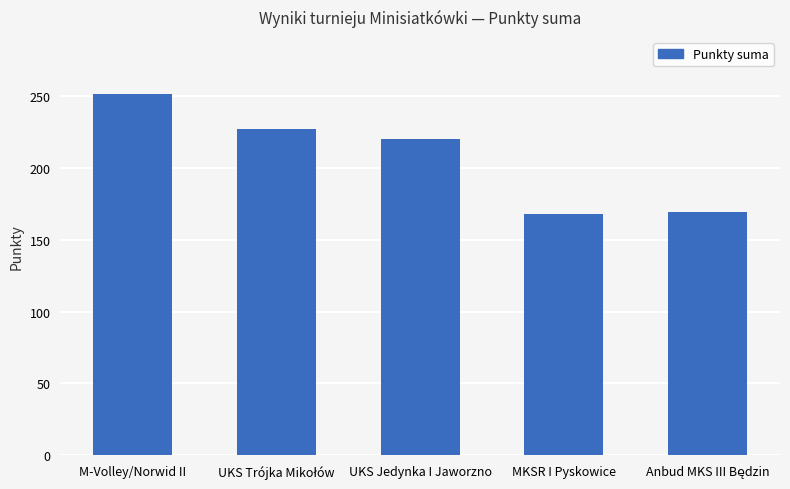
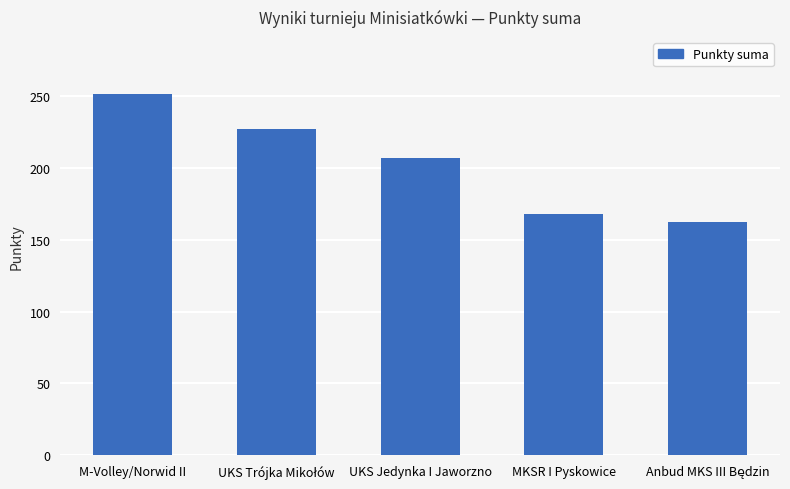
UKS Jedynka I Jaworzno: 220 -> 207
Anbud MKS III Będzin: 169 -> 162
